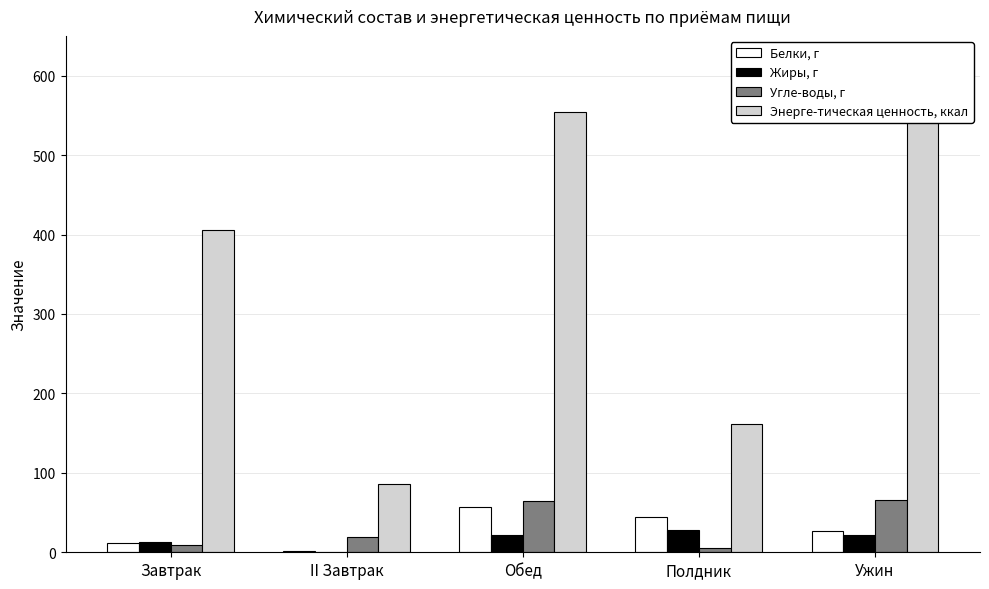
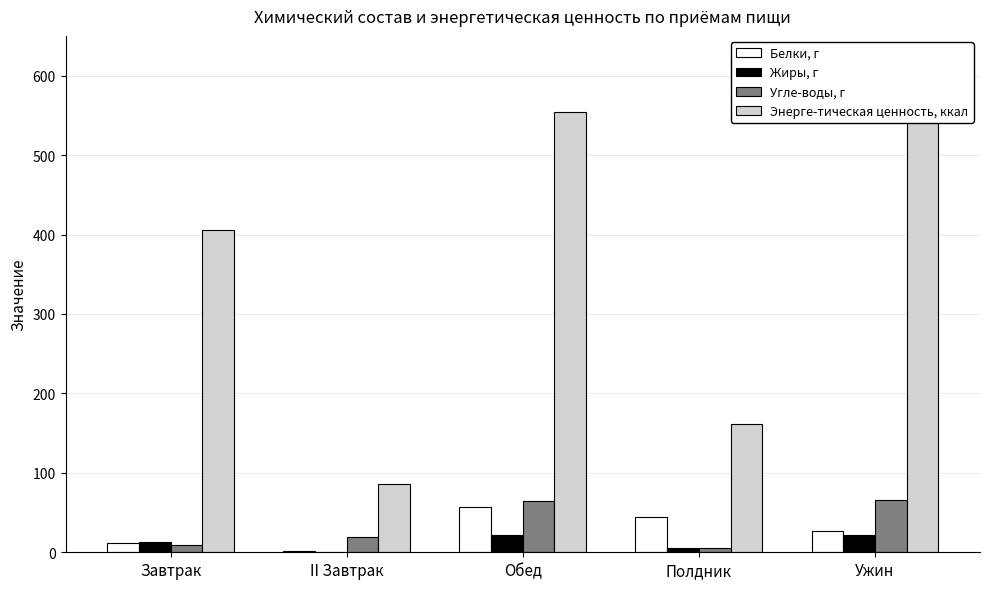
Жиры, г, Полдник: 30 -> 10
